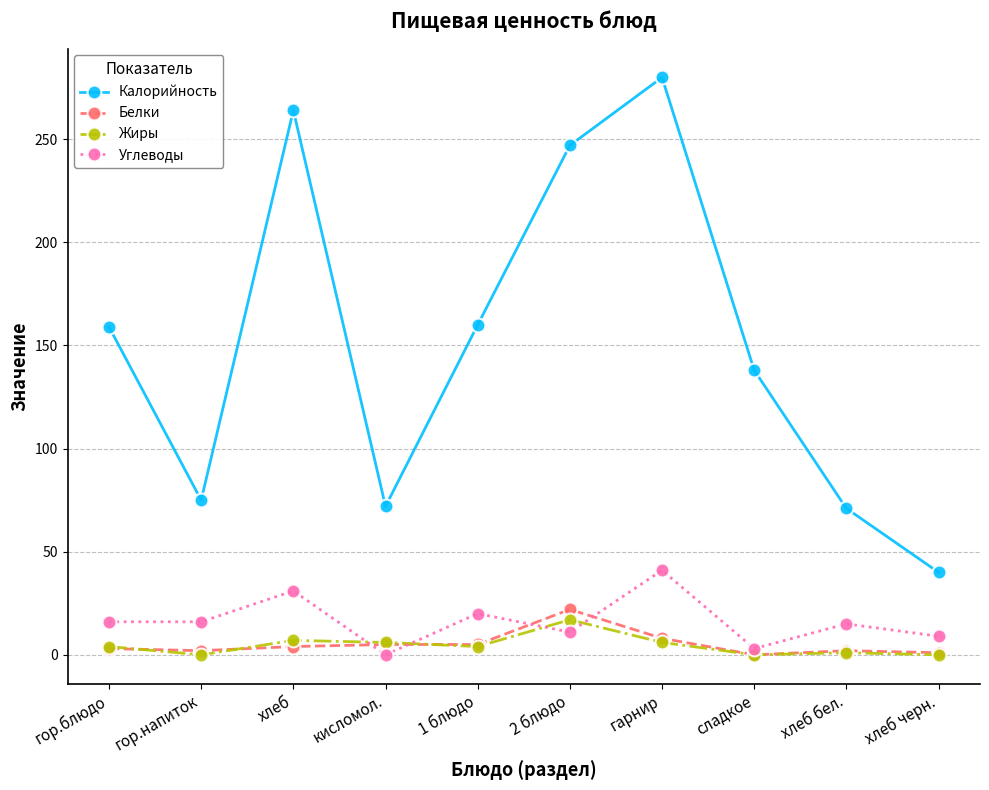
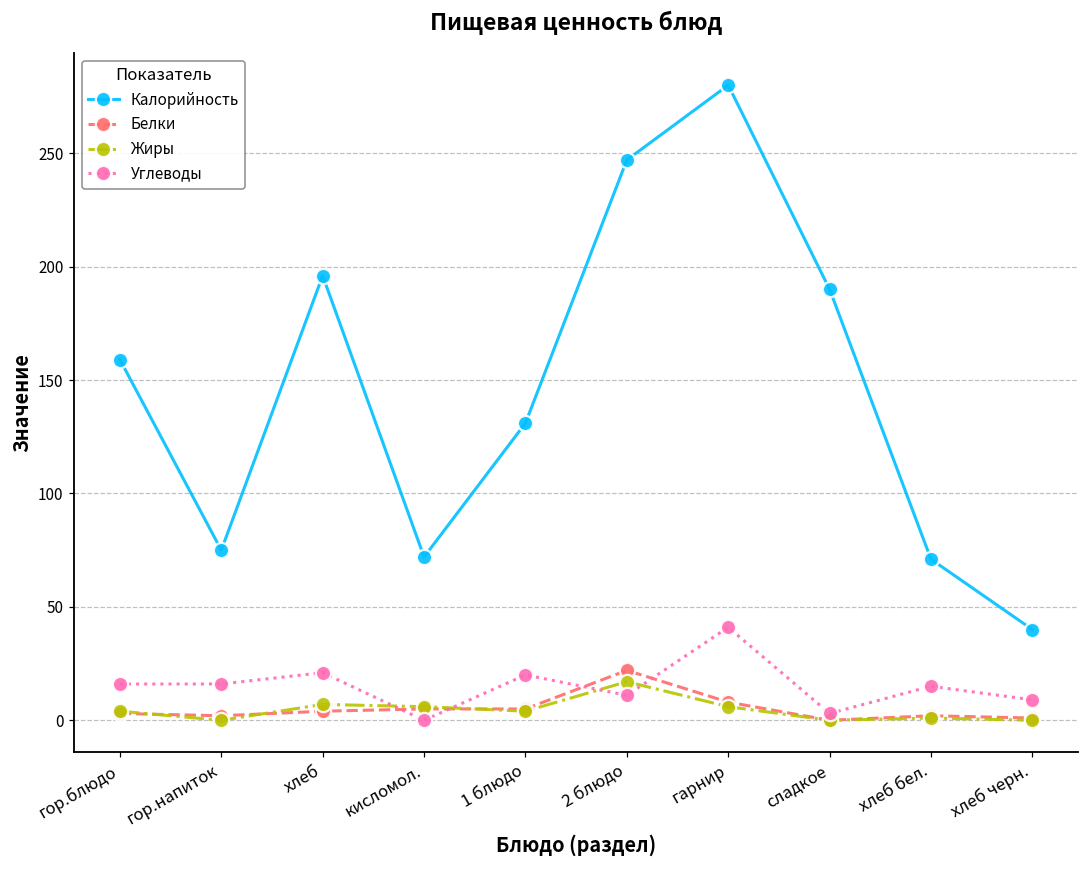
Калорийность, хлеб: 264 -> 196
Углеводы, хлеб: 31 -> 21
Калорийность, 1 блюдо: 160 -> 131
Калорийность, сладкое: 138 -> 190
